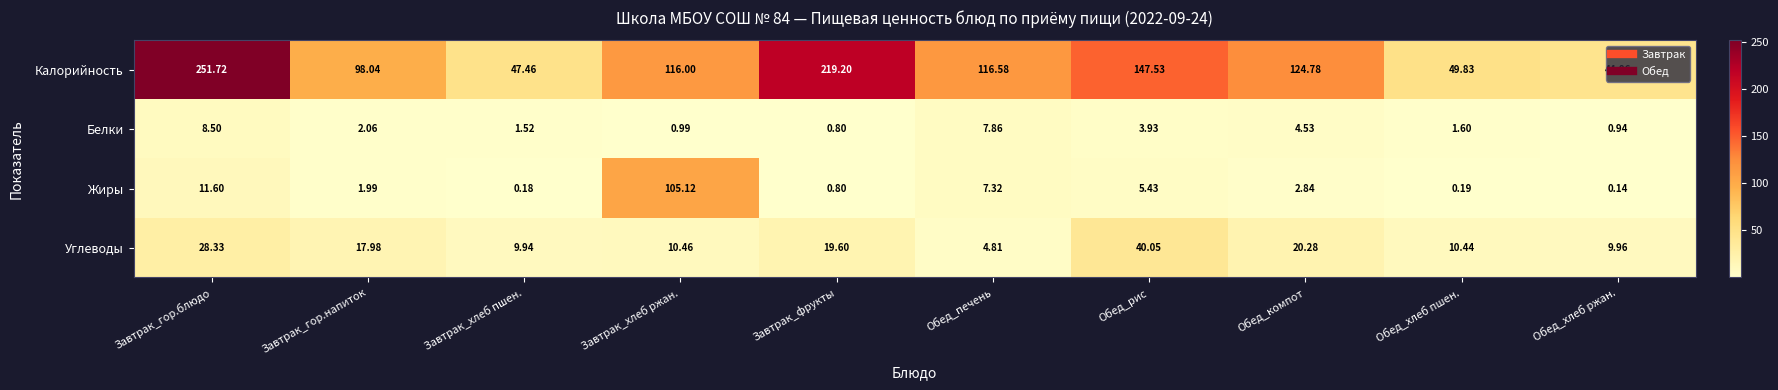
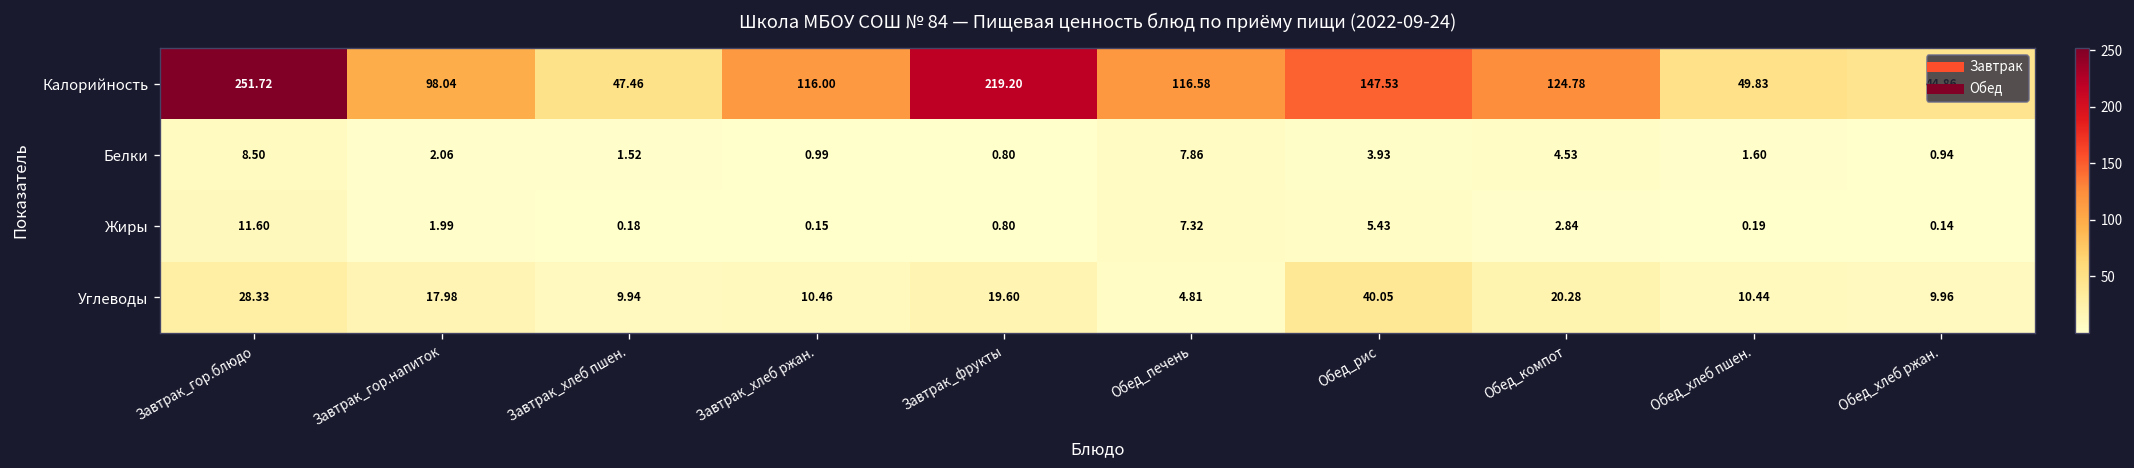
Жиры, Завтрак_хлеб ржан.: 105.12 -> 0.15
